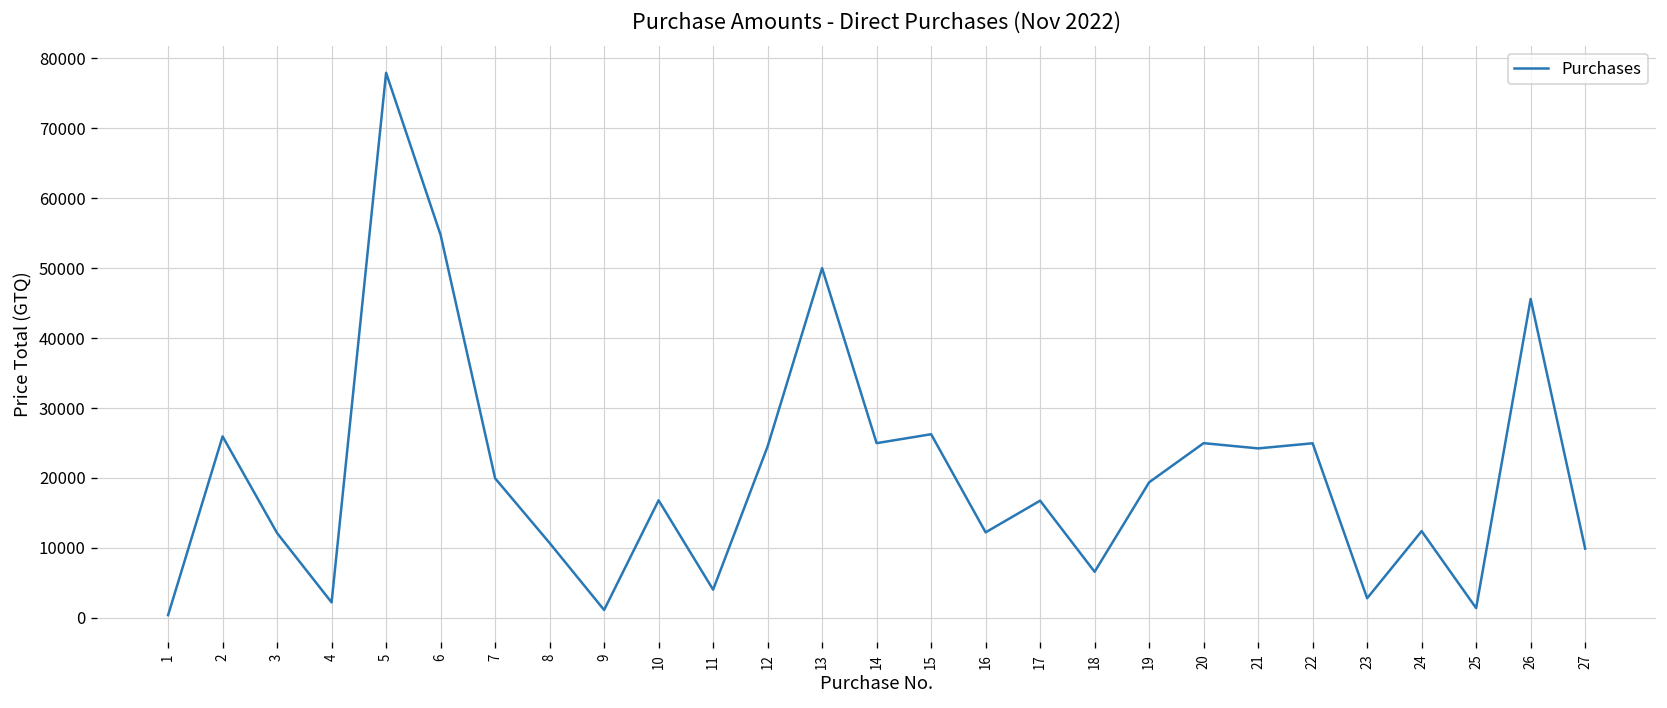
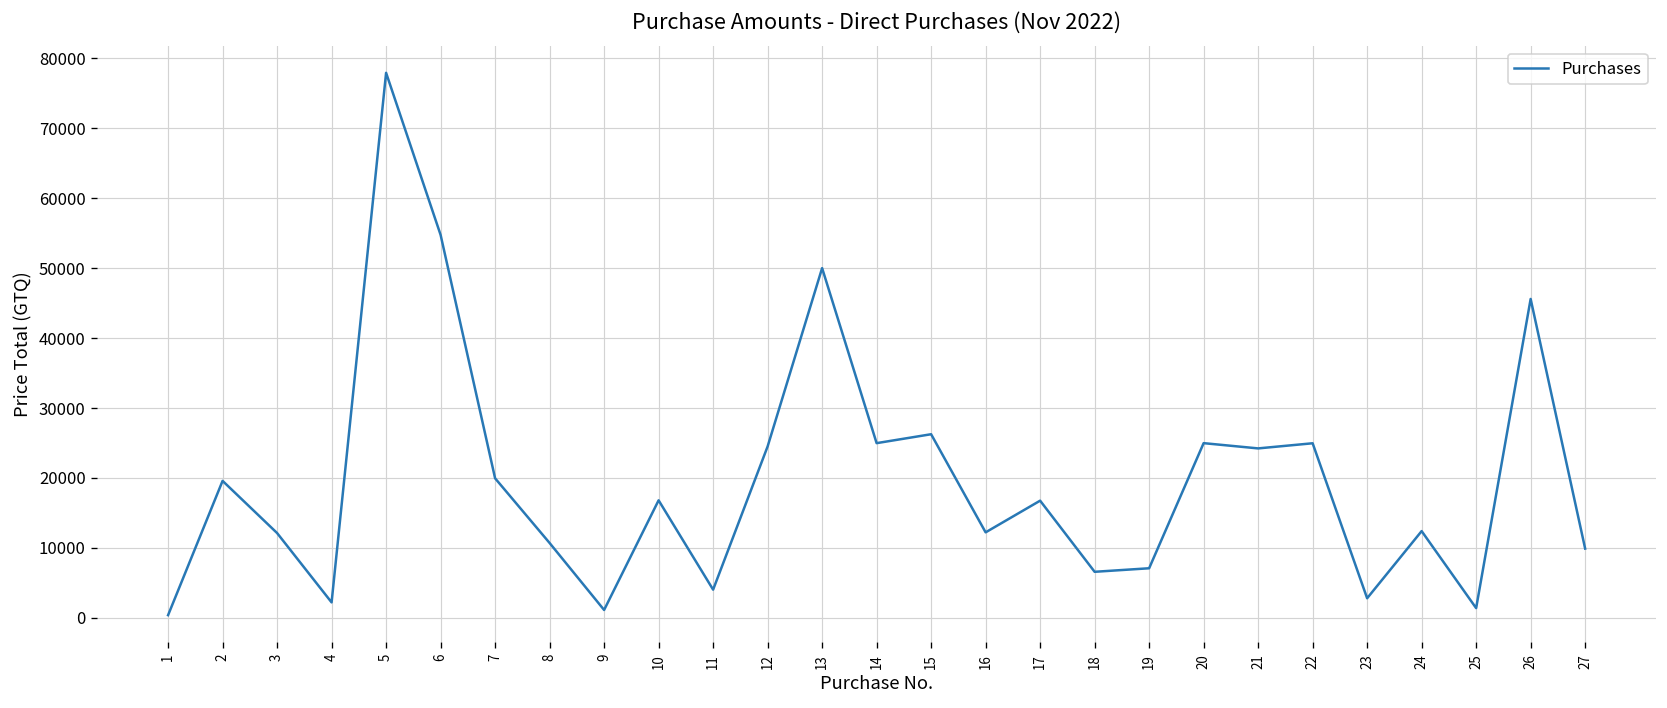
2: 26000 -> 20000
19: 19000 -> 7000
